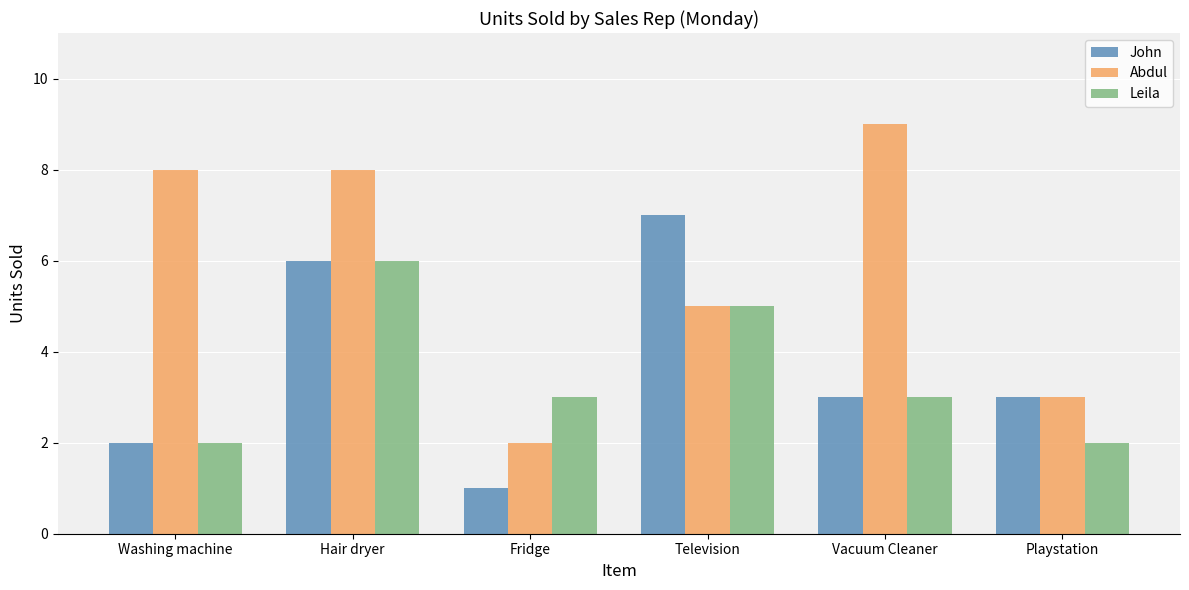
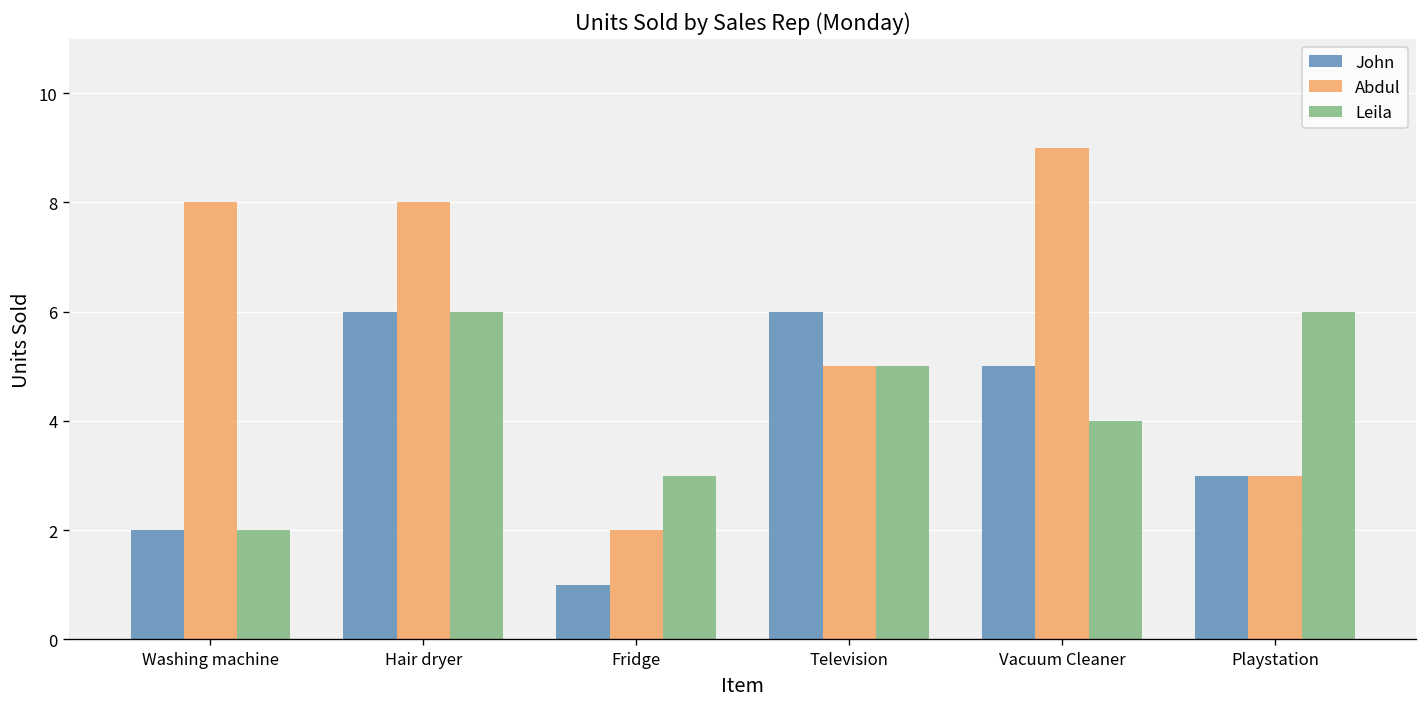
John, Television: 7 -> 6
John, Vacuum Cleaner: 3 -> 5
Leila, Vacuum Cleaner: 3 -> 4
Leila, Playstation: 2 -> 6
